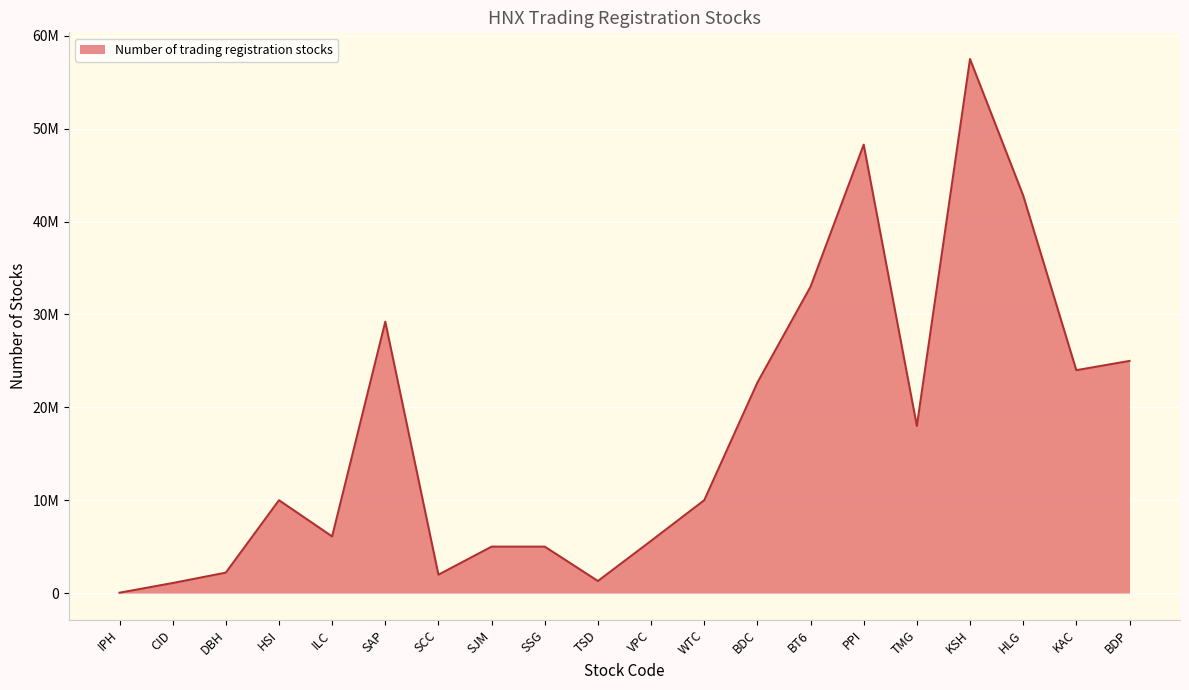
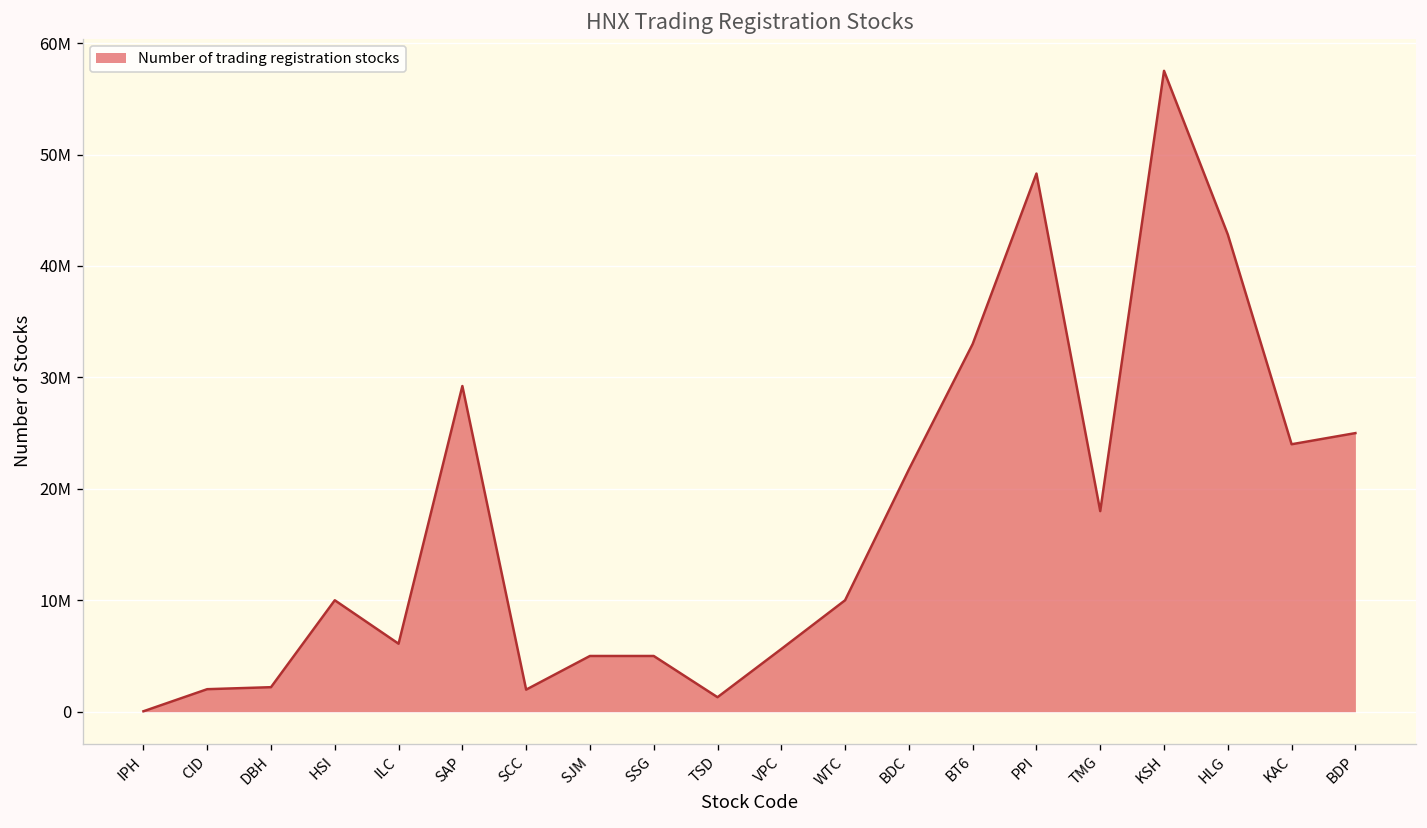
CID: 1000000 -> 2000000
BDC: 23000000 -> 22000000
